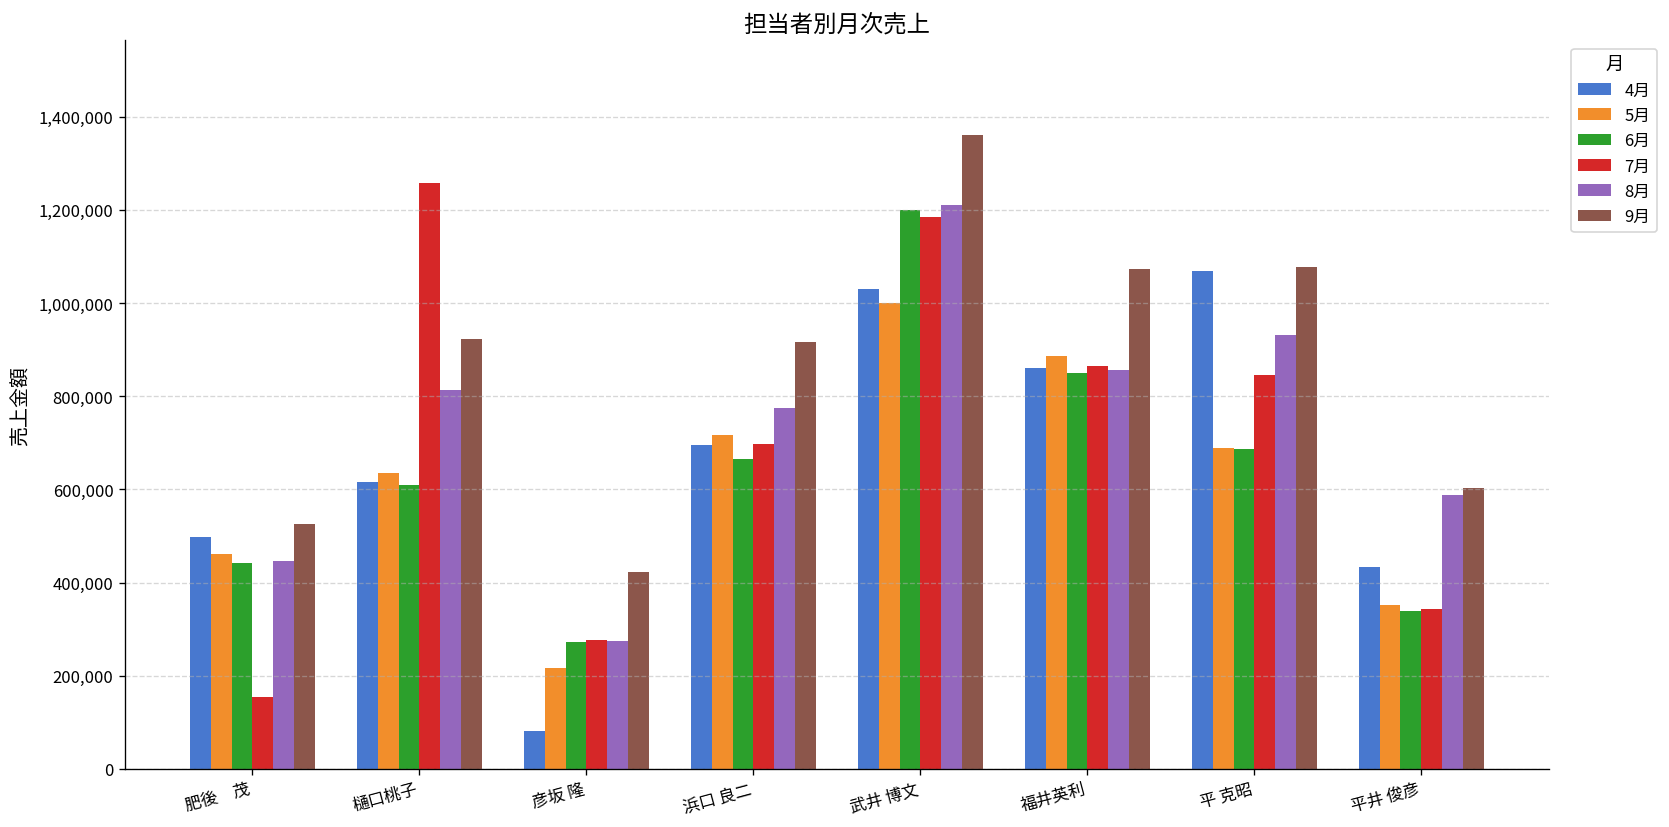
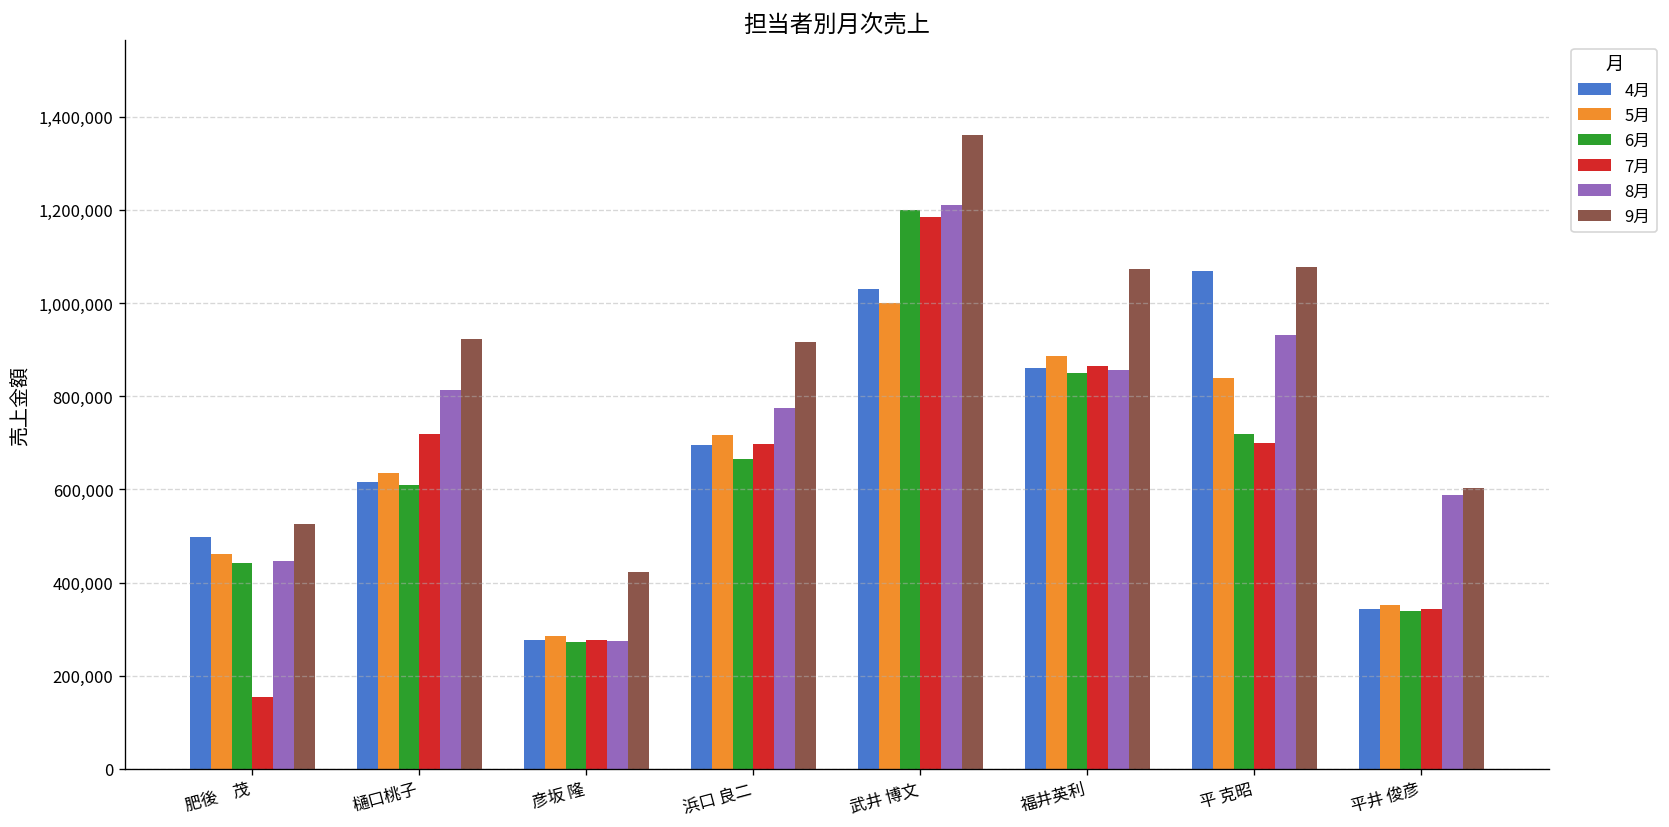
7月, 樋口桃子: 1,260,000 -> 720,000
4月, 彦坂 隆: 80,000 -> 280,000
5月, 彦坂 隆: 220,000 -> 280,000
5月, 平 克昭: 690,000 -> 840,000
6月, 平 克昭: 690,000 -> 720,000
7月, 平 克昭: 850,000 -> 700,000
4月, 平井 俊彦: 430,000 -> 340,000
